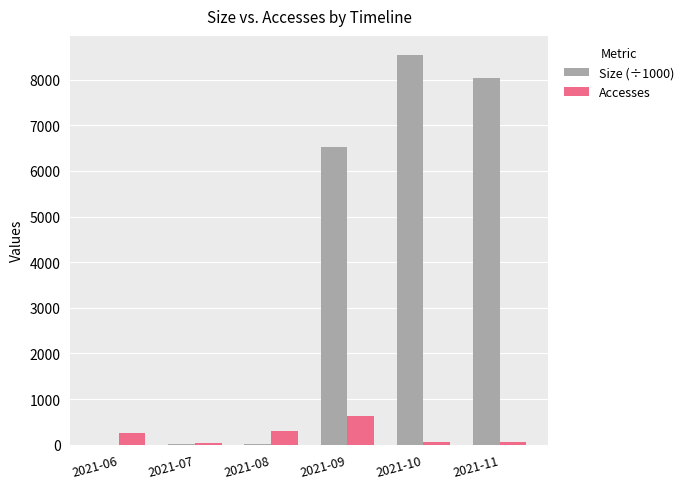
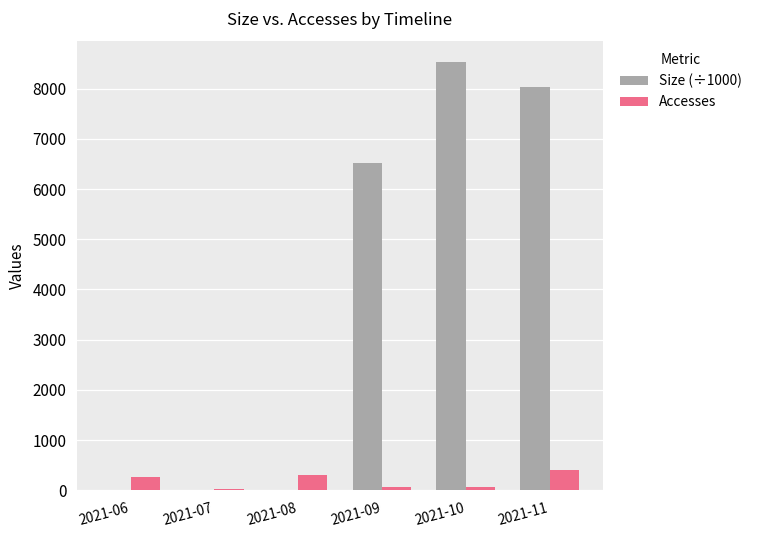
Accesses, 2021-09: 600 -> 100
Accesses, 2021-11: 100 -> 400
